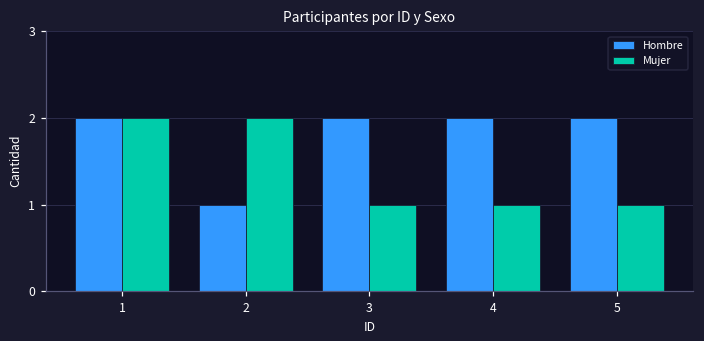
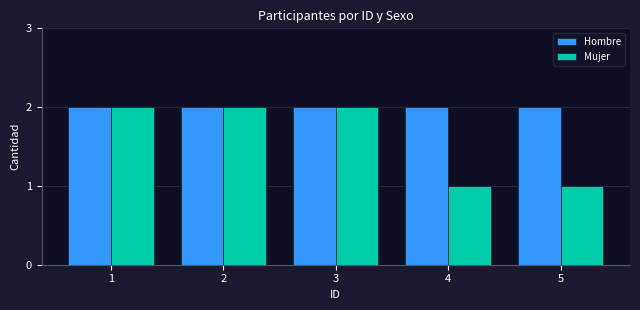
Hombre, 2: 1 -> 2
Mujer, 3: 1 -> 2
